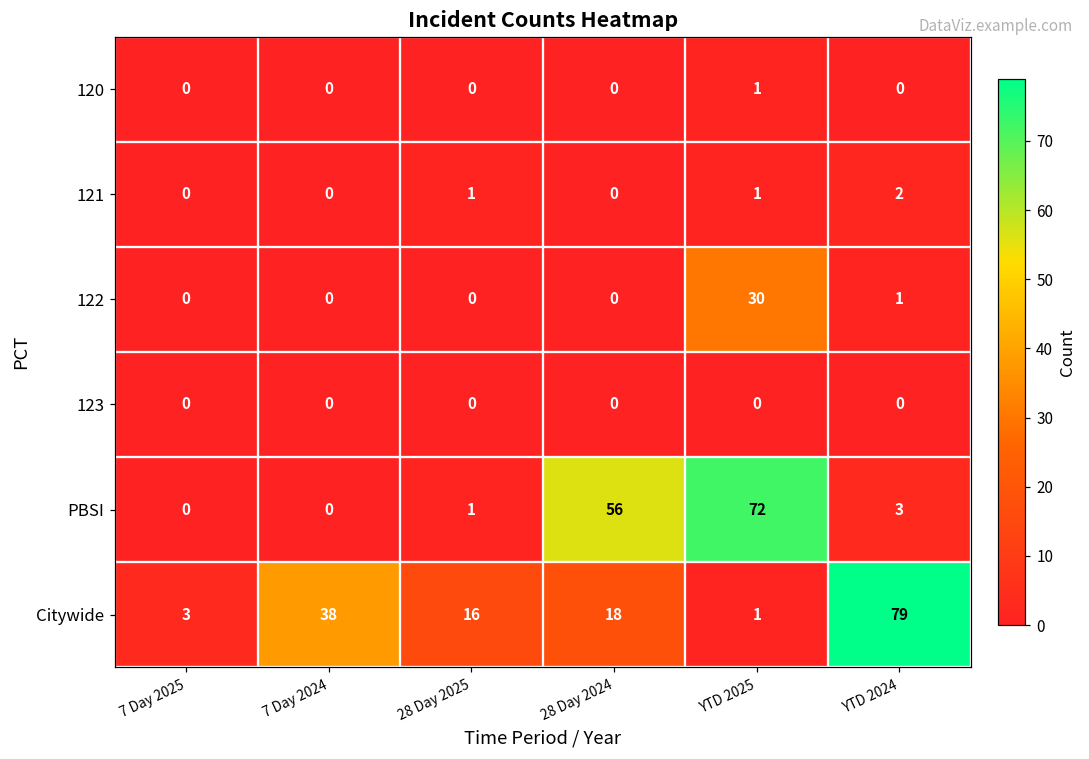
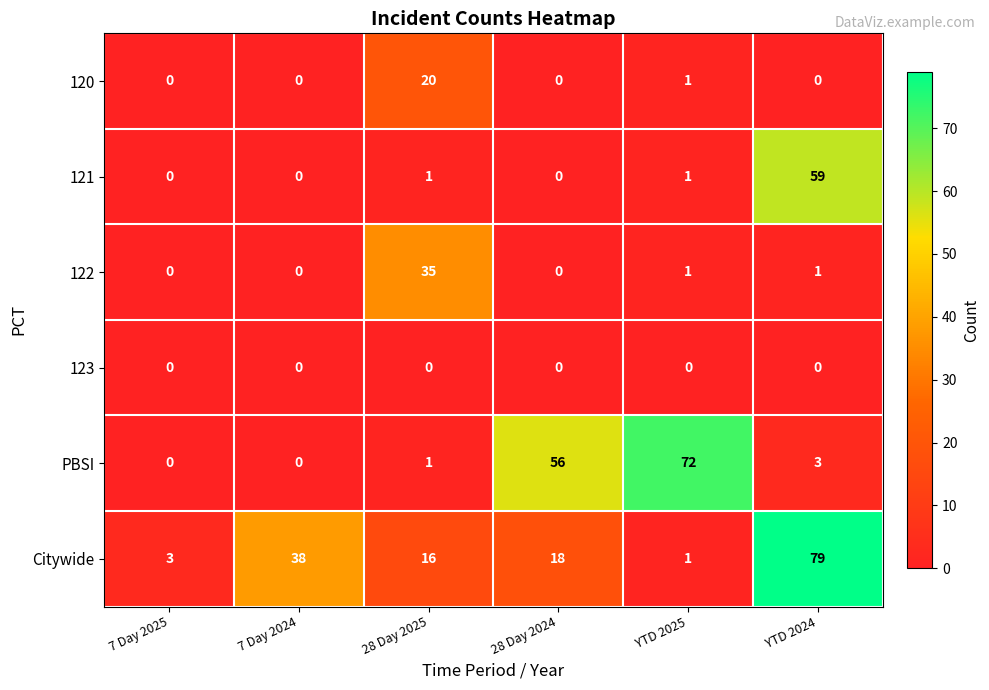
120, 28 Day 2025: 0 -> 20
121, YTD 2024: 2 -> 59
122, 28 Day 2025: 0 -> 35
122, YTD 2025: 30 -> 1
